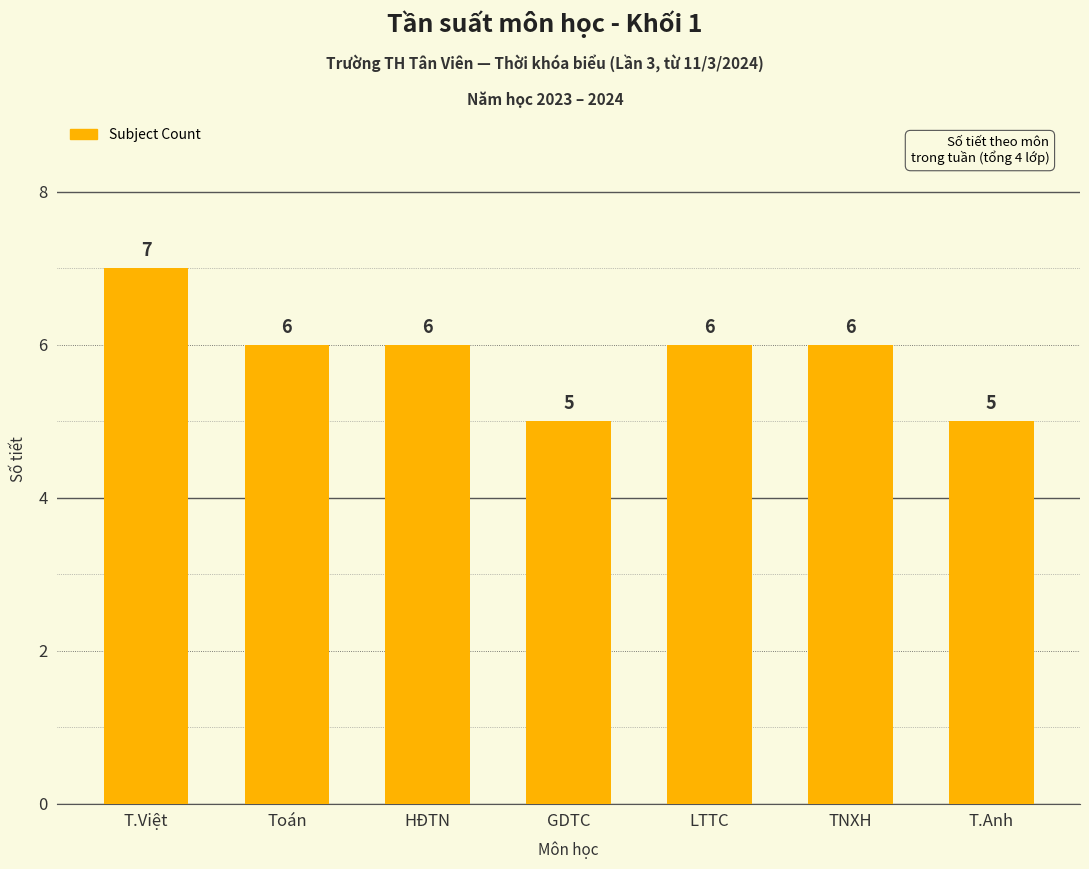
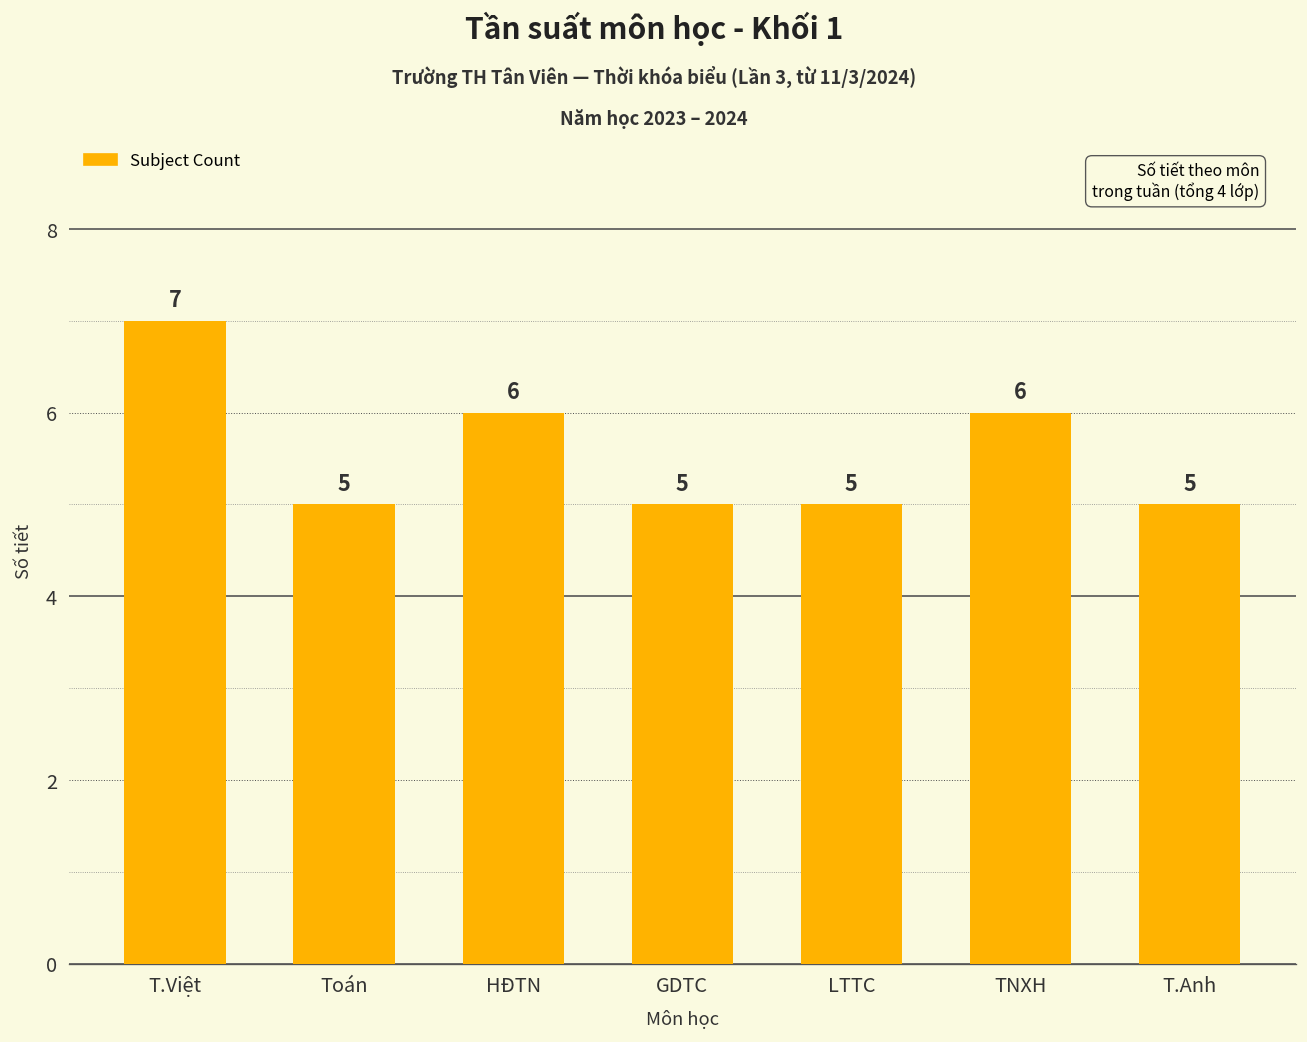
Toán: 6 -> 5
LTTC: 6 -> 5
